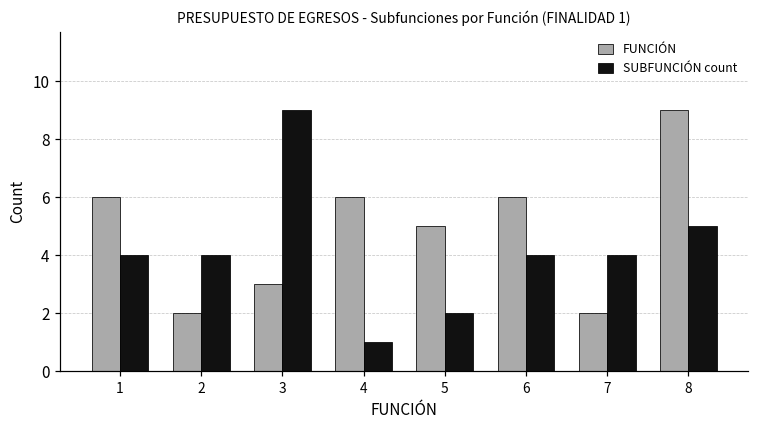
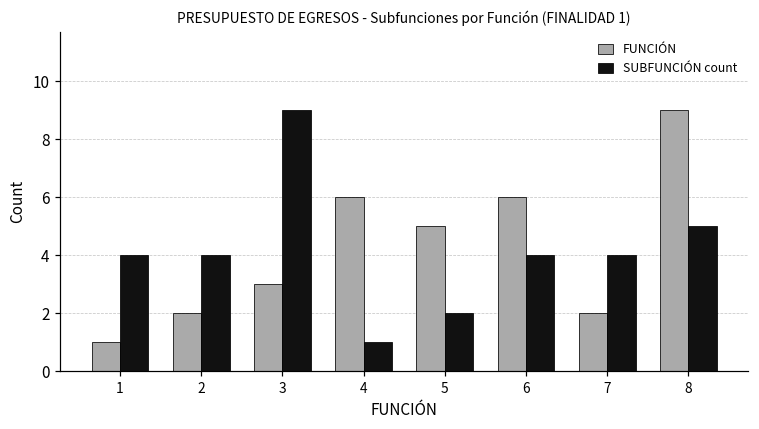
FUNCIÓN, 1: 6 -> 1
